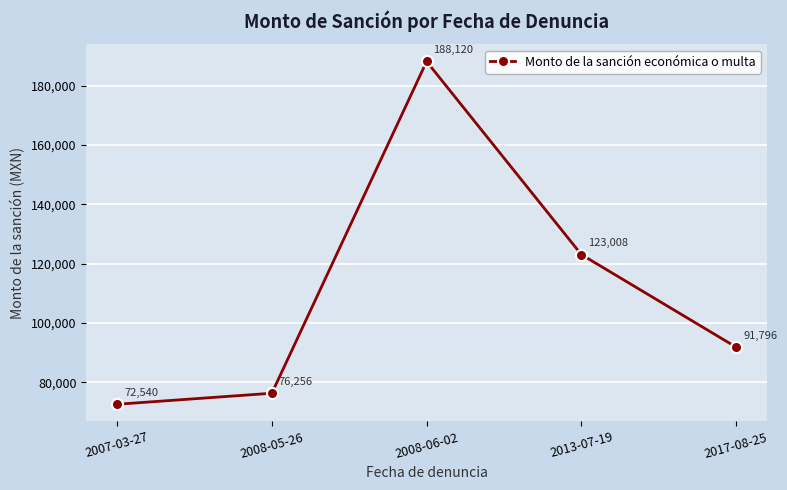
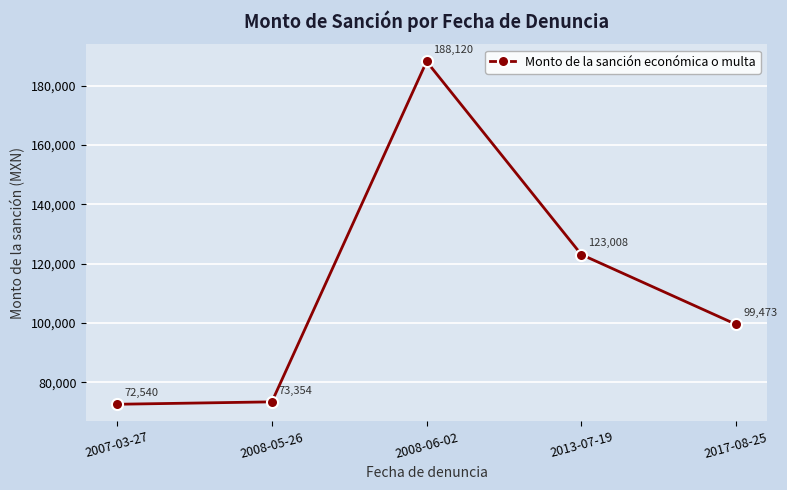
2008-05-26: 76,256 -> 73,354
2017-08-25: 91,796 -> 99,473
